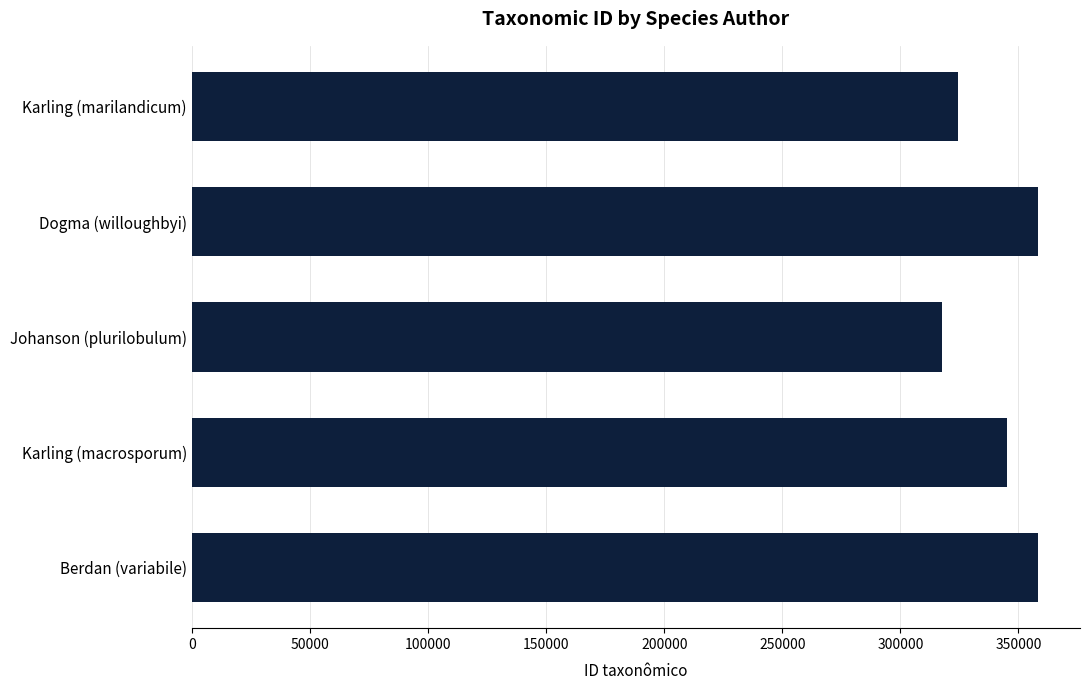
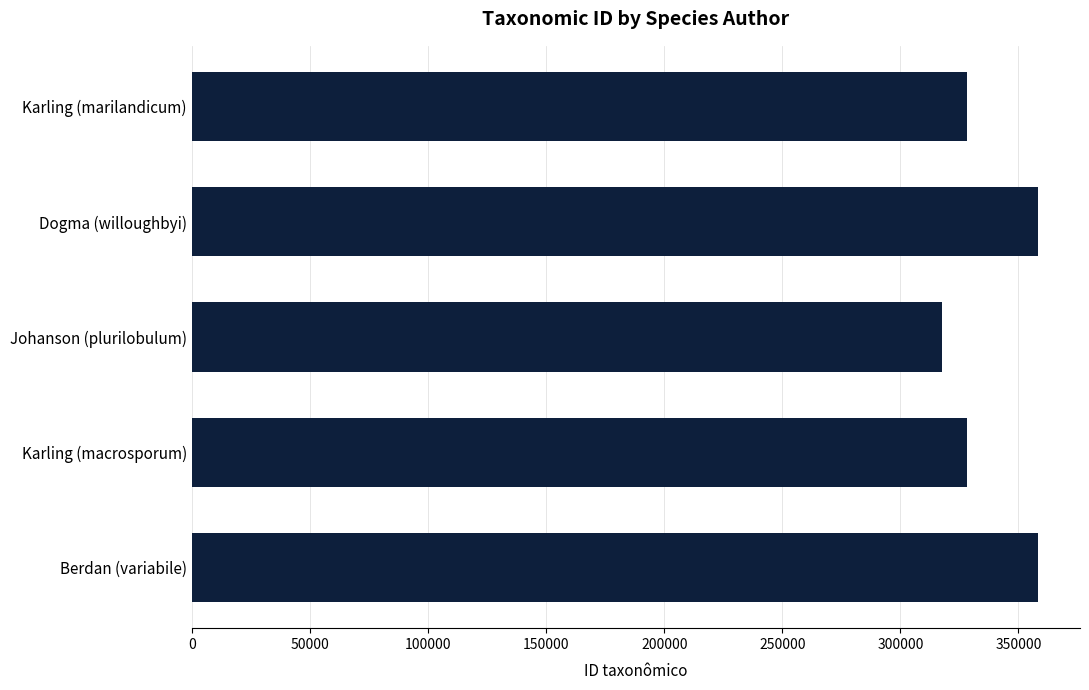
Karling (marilandicum): 324000 -> 328000
Karling (macrosporum): 345000 -> 328000
